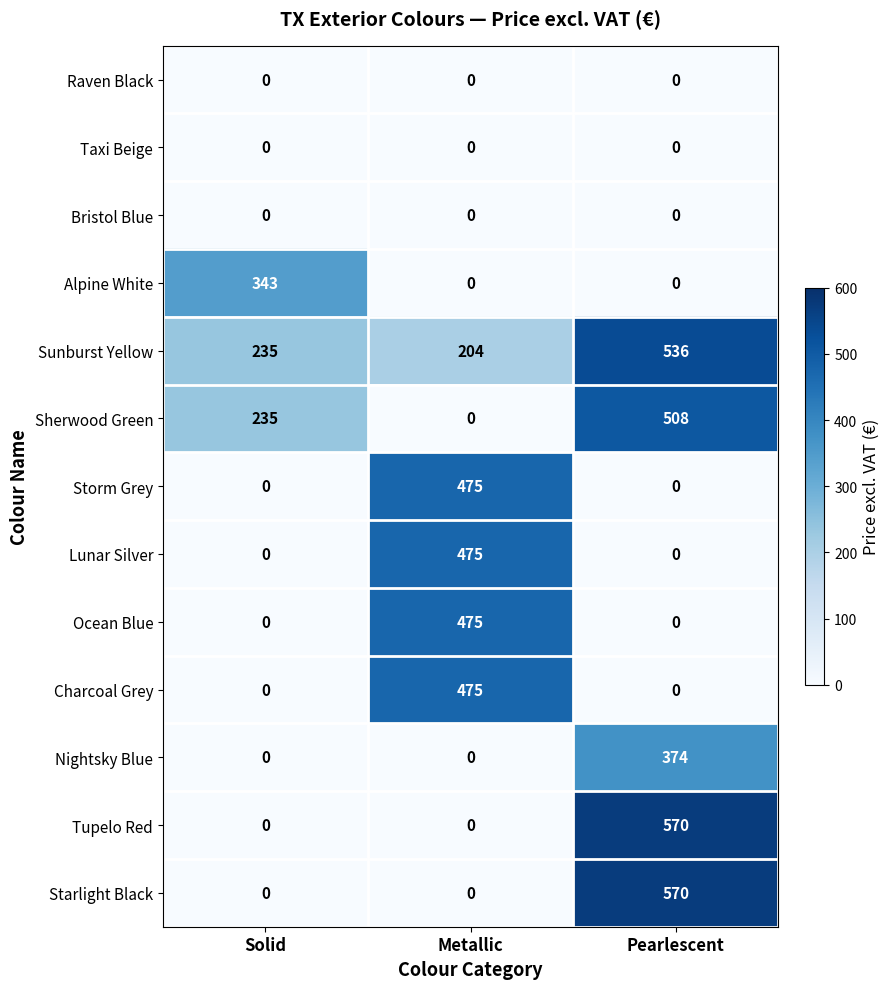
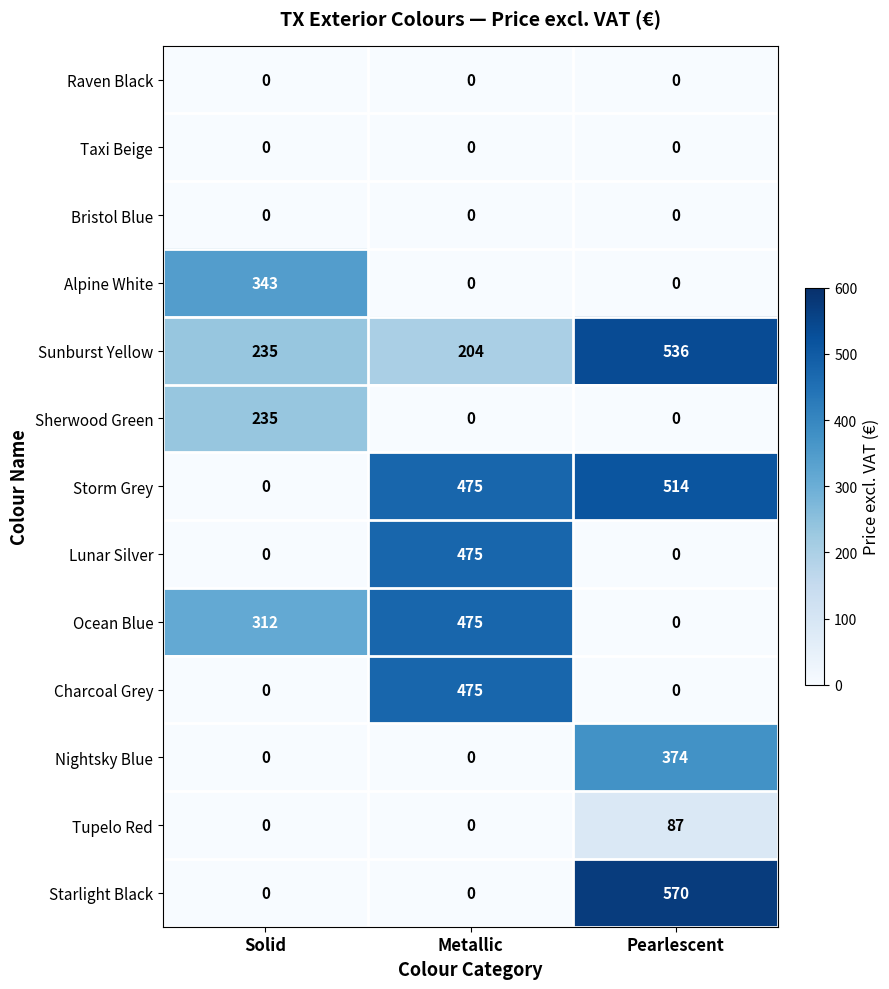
Sherwood Green, Pearlescent: 508 -> 0
Storm Grey, Pearlescent: 0 -> 514
Ocean Blue, Solid: 0 -> 312
Tupelo Red, Pearlescent: 570 -> 87
